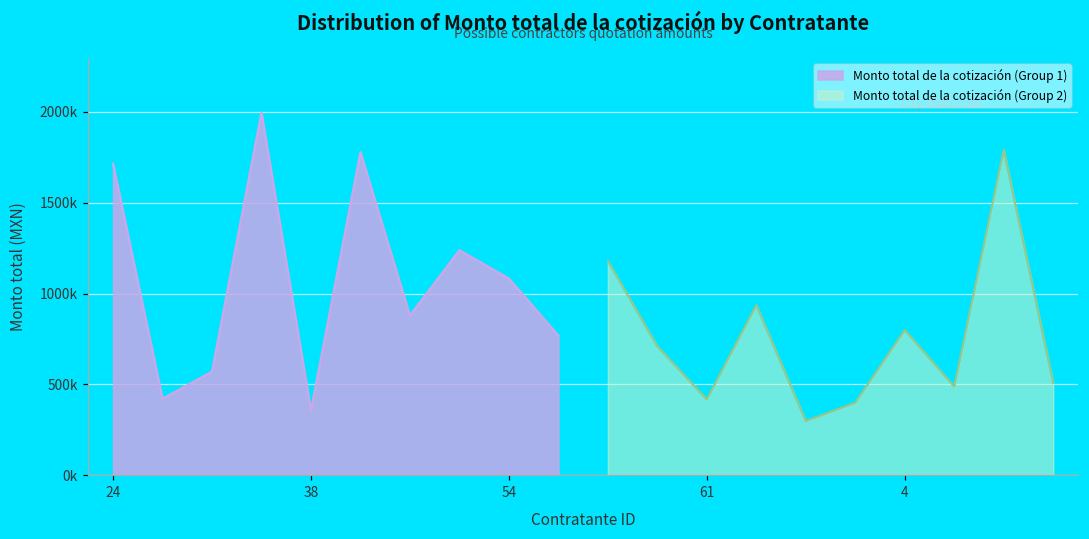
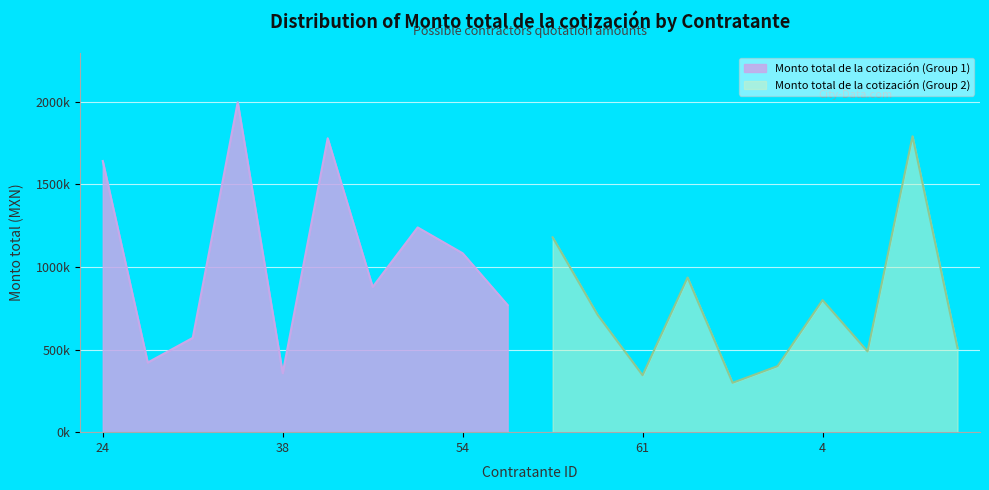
Monto total de la cotización (Group 1), 24: 1710000 -> 1640000
Monto total de la cotización (Group 2), 61: 420000 -> 340000
